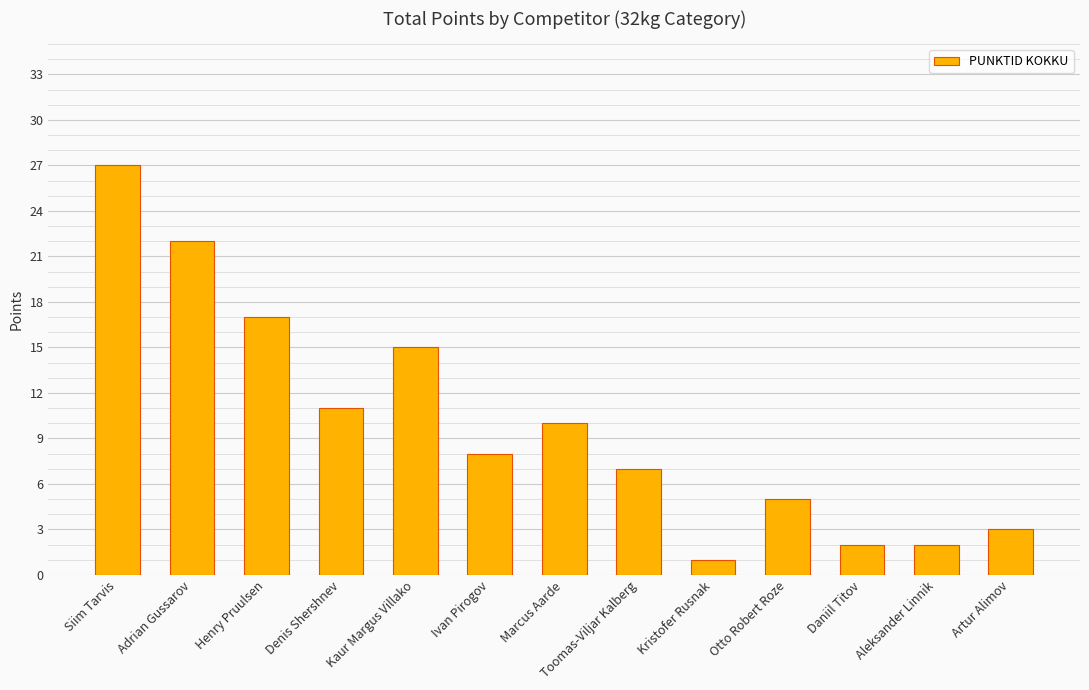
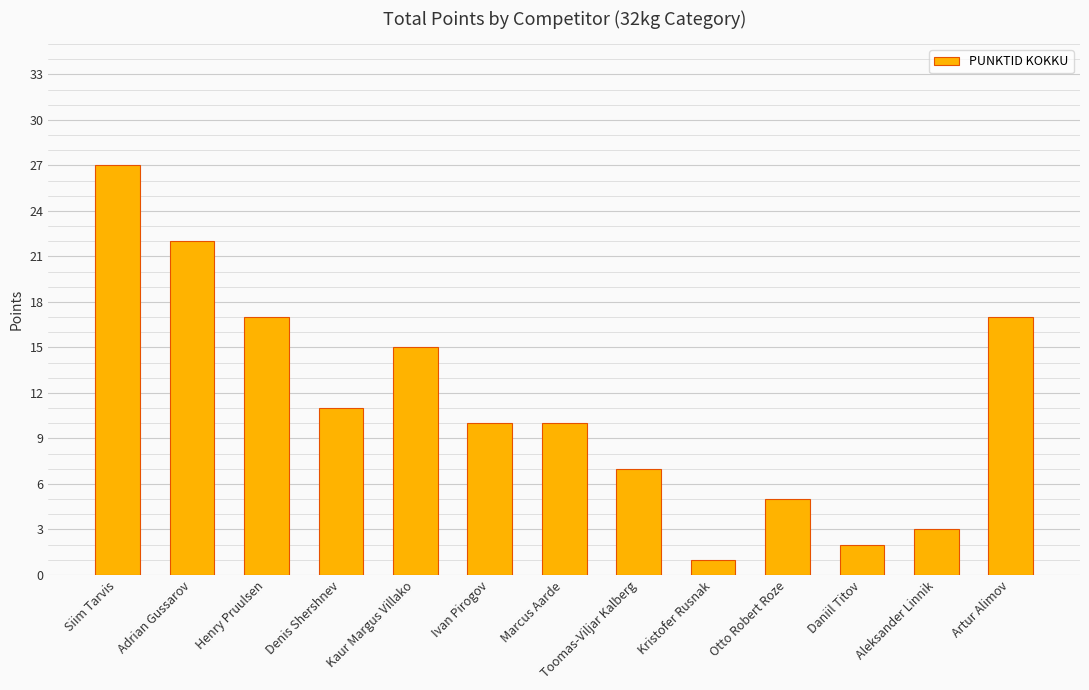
Ivan Pirogov: 8 -> 10
Aleksander Linnik: 2 -> 3
Artur Alimov: 3 -> 17
